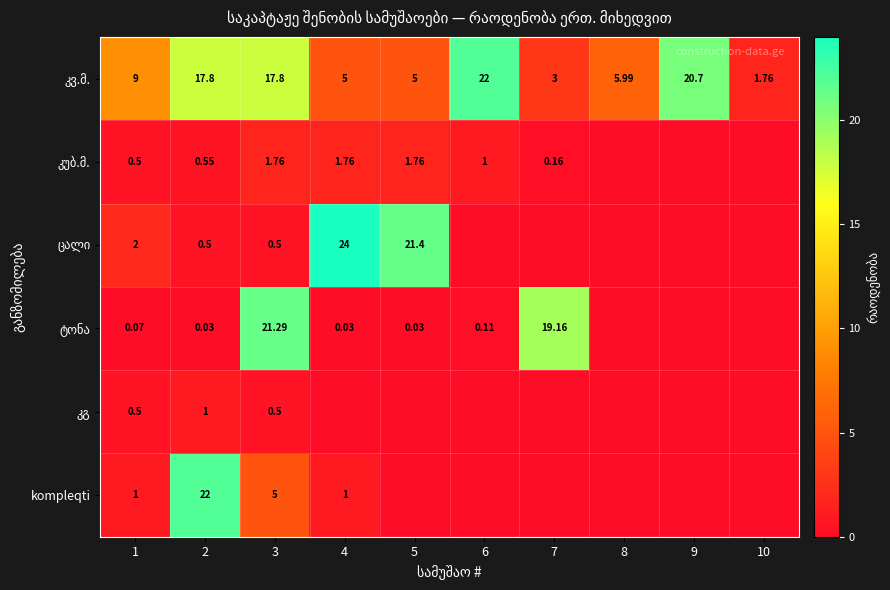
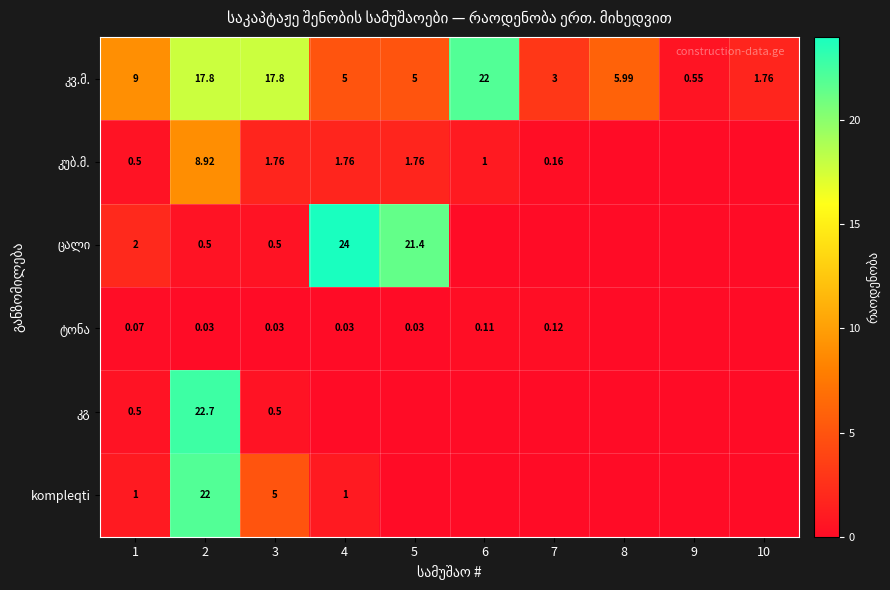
კვ.მ., 9: 20.7 -> 0.55
კუბ.მ., 2: 0.55 -> 8.92
ტონა, 3: 21.29 -> 0.03
ტონა, 7: 19.16 -> 0.12
კგ, 2: 1 -> 22.7
